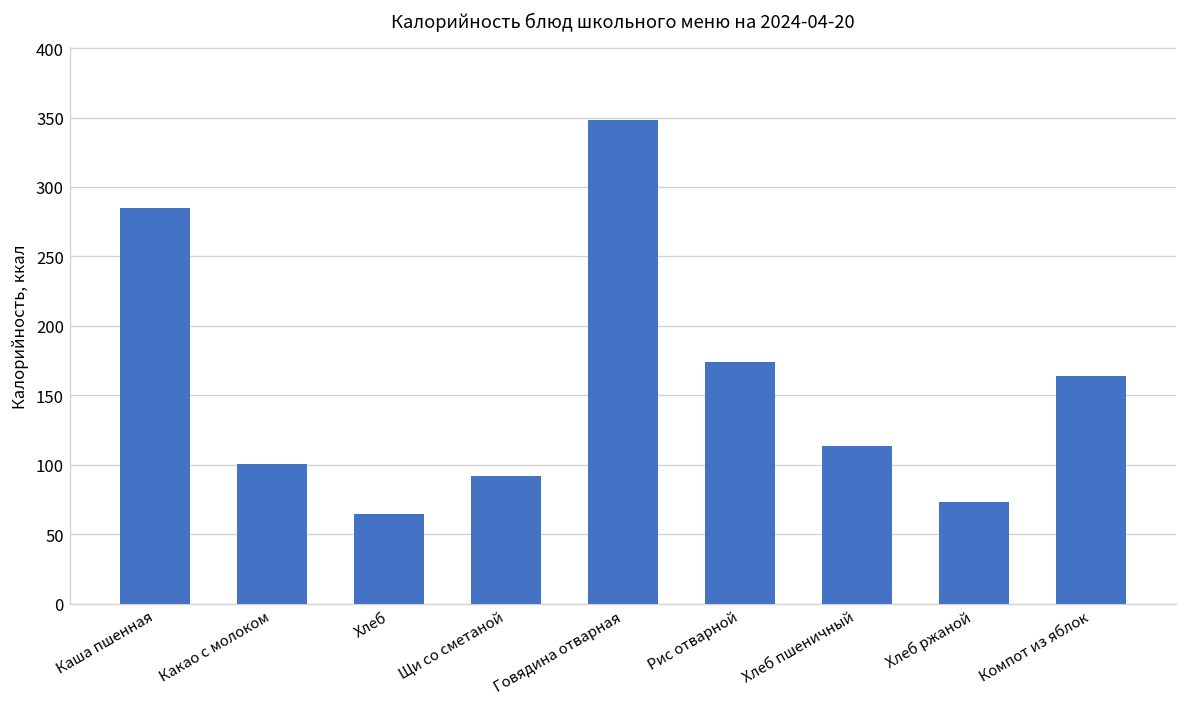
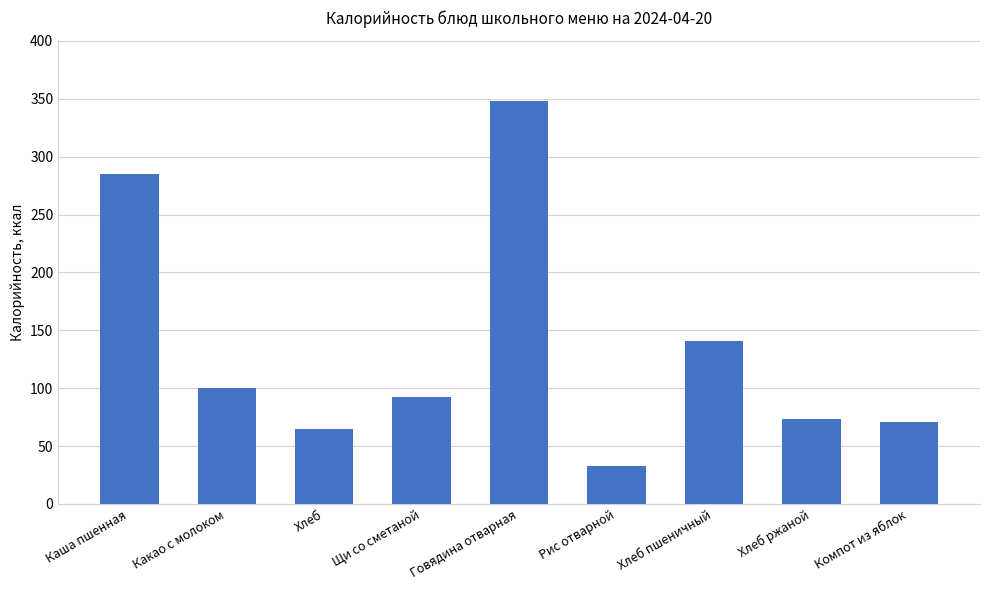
Рис отварной: 174 -> 33
Хлеб пшеничный: 114 -> 141
Компот из яблок: 164 -> 71
